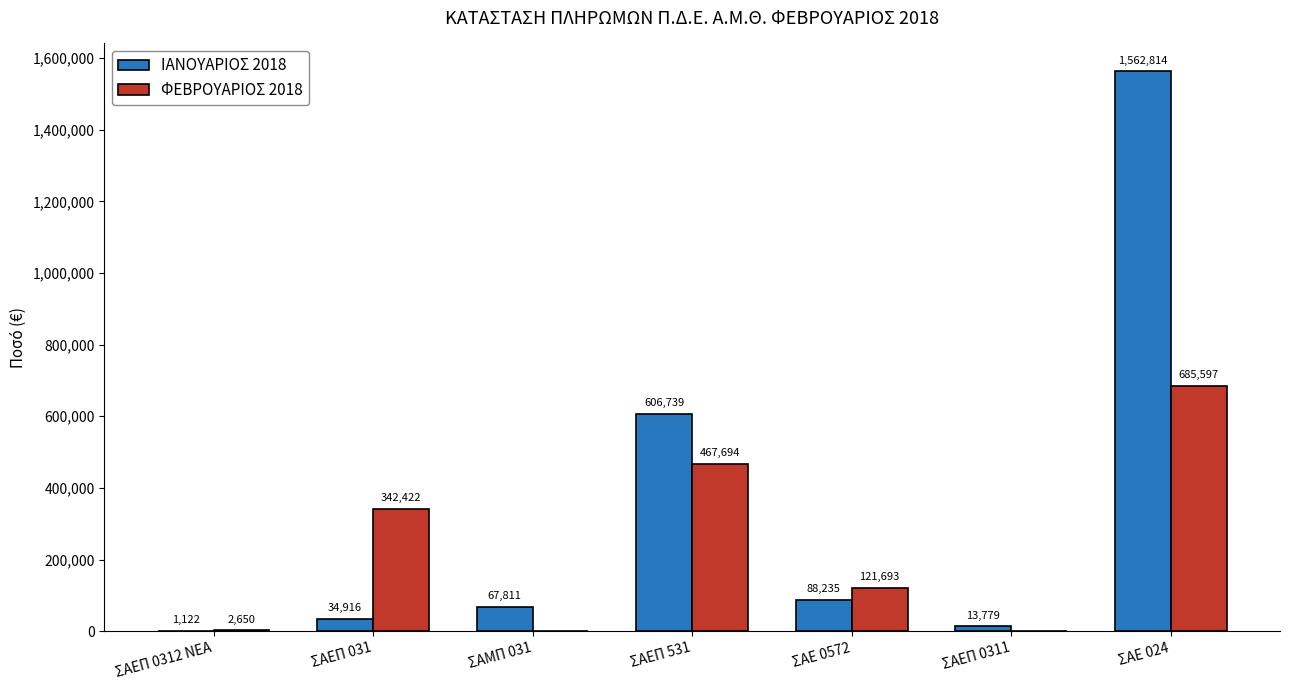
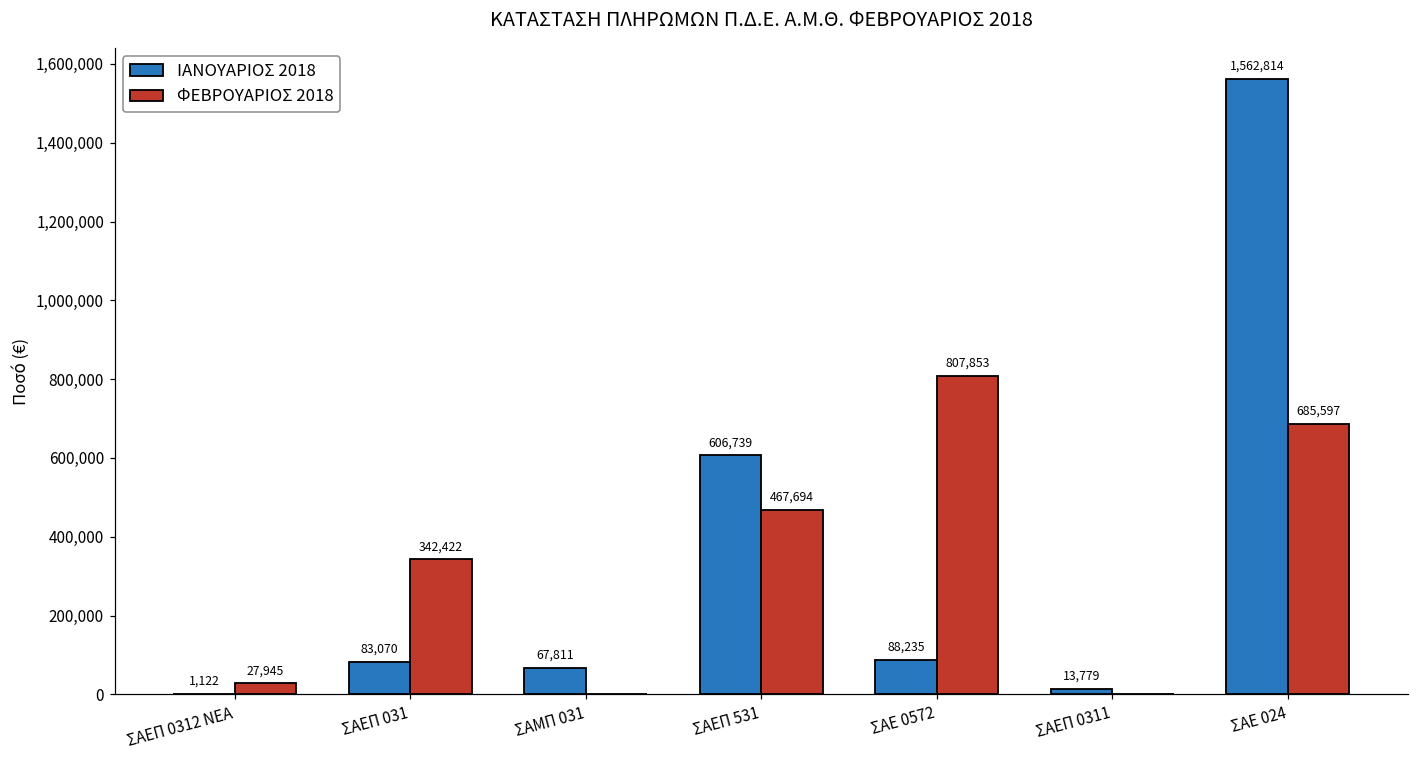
ΦΕΒΡΟΥΑΡΙΟΣ 2018, ΣΑΕΠ 0312 ΝΕΑ: 2,650 -> 27,945
ΙΑΝΟΥΑΡΙΟΣ 2018, ΣΑΕΠ 031: 34,916 -> 83,070
ΦΕΒΡΟΥΑΡΙΟΣ 2018, ΣΑΕ 0572: 121,693 -> 807,853
